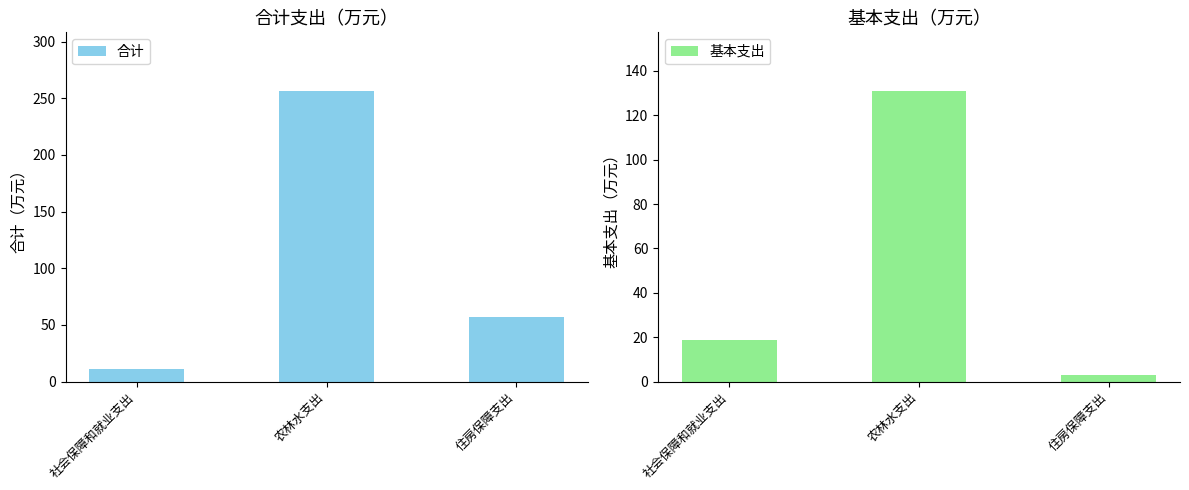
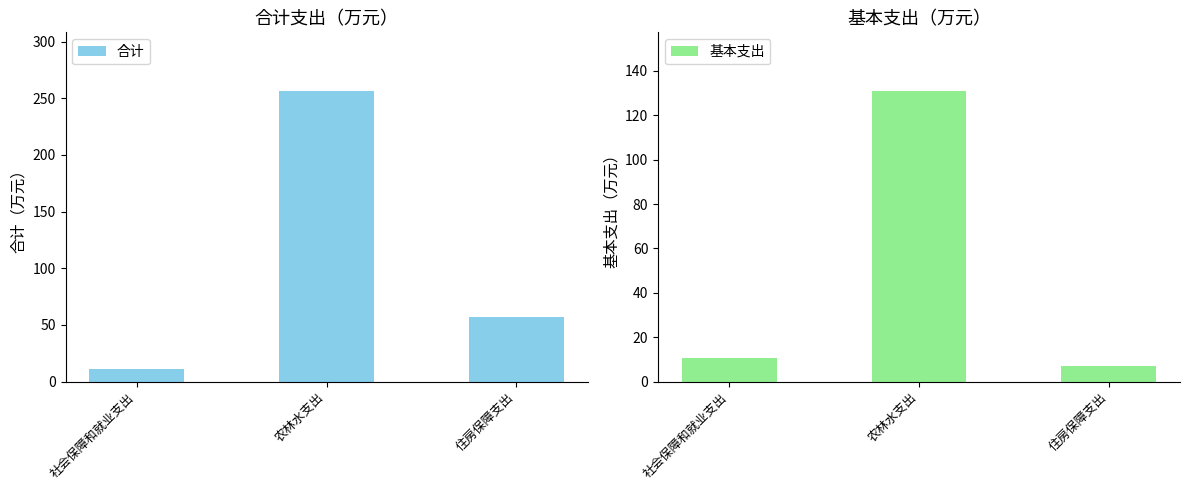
基本支出（万元）, 社会保障和就业支出: 19 -> 11
基本支出（万元）, 住房保障支出: 3 -> 7
